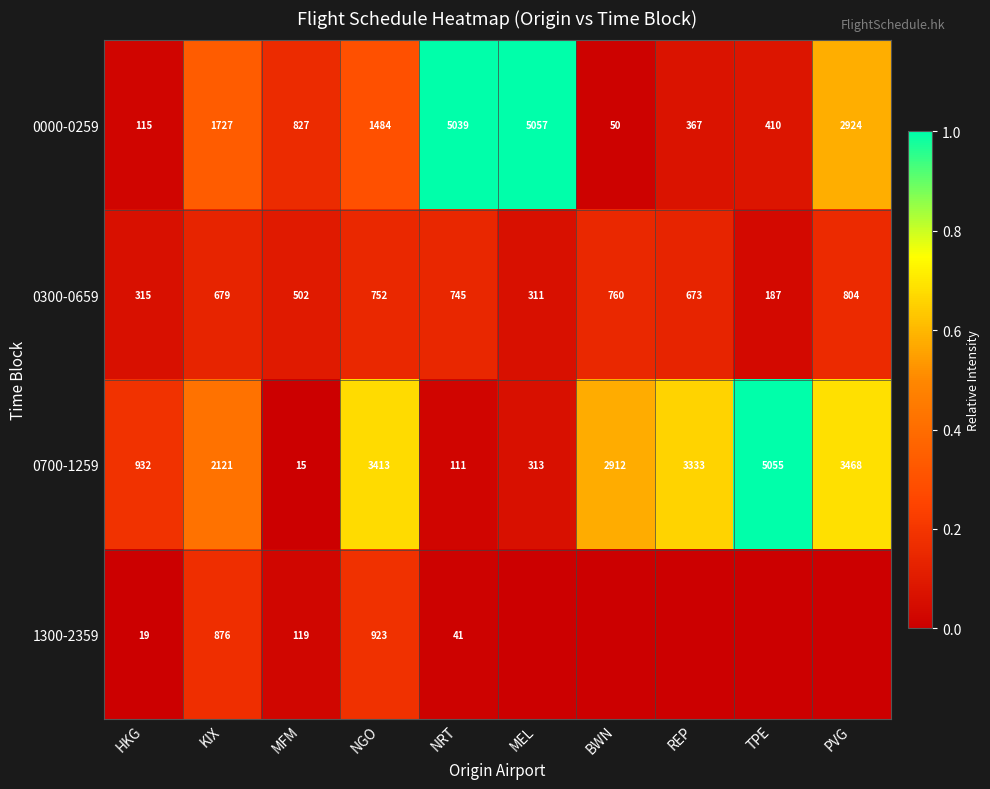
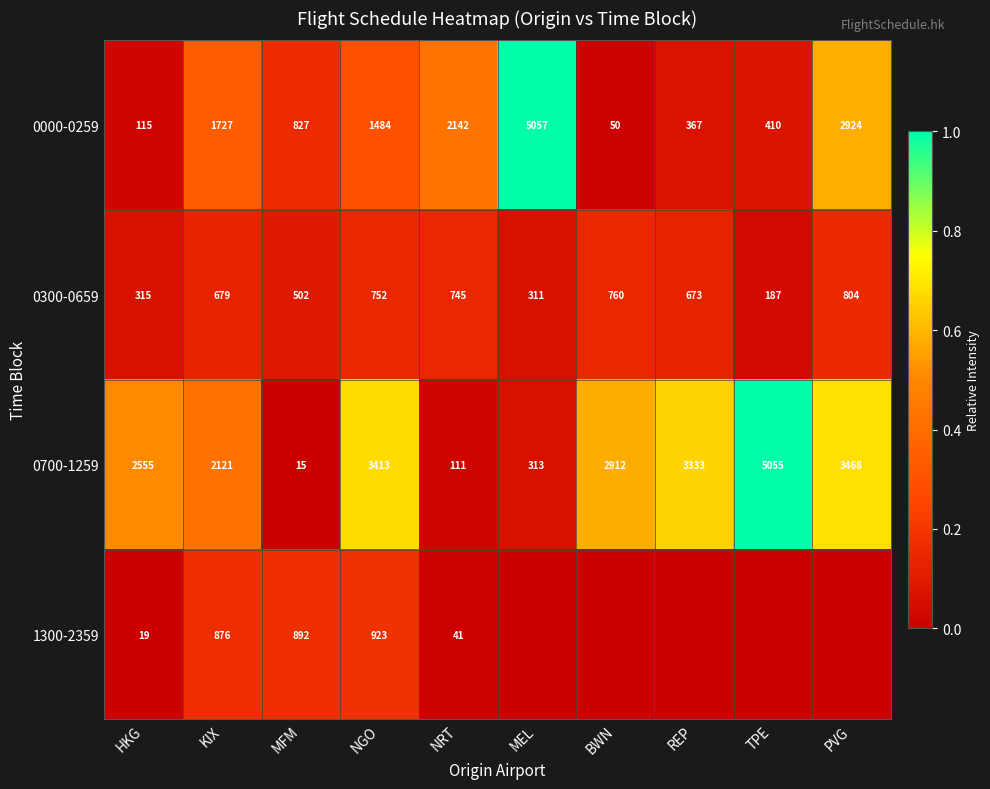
0000-0259, NRT: 5039 -> 2142
0700-1259, HKG: 932 -> 2555
1300-2359, MFM: 119 -> 892
